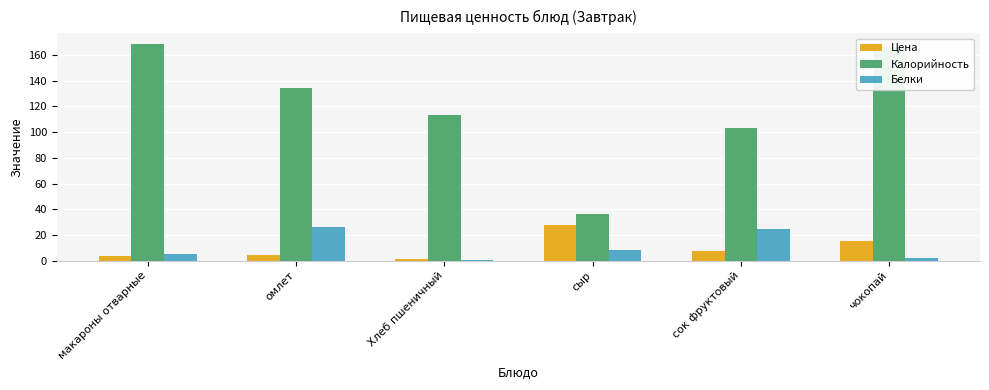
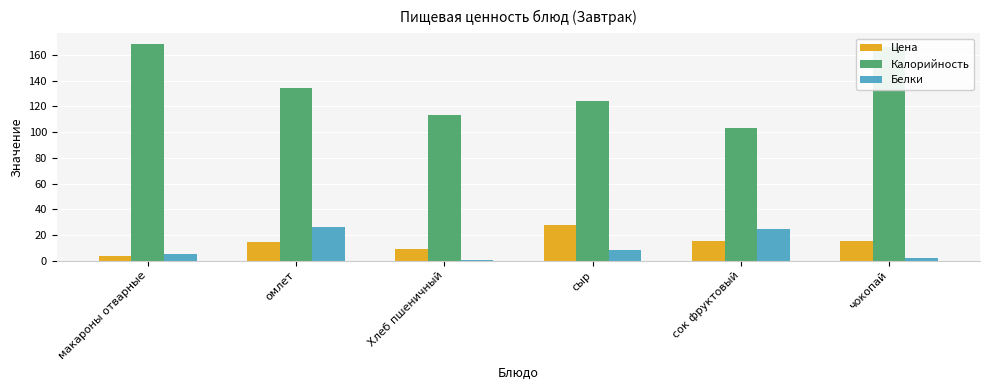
Цена, омлет: 5 -> 14
Цена, Хлеб пшеничный: 2 -> 9
Калорийность, сыр: 36 -> 124
Цена, сок фруктовый: 7 -> 15
